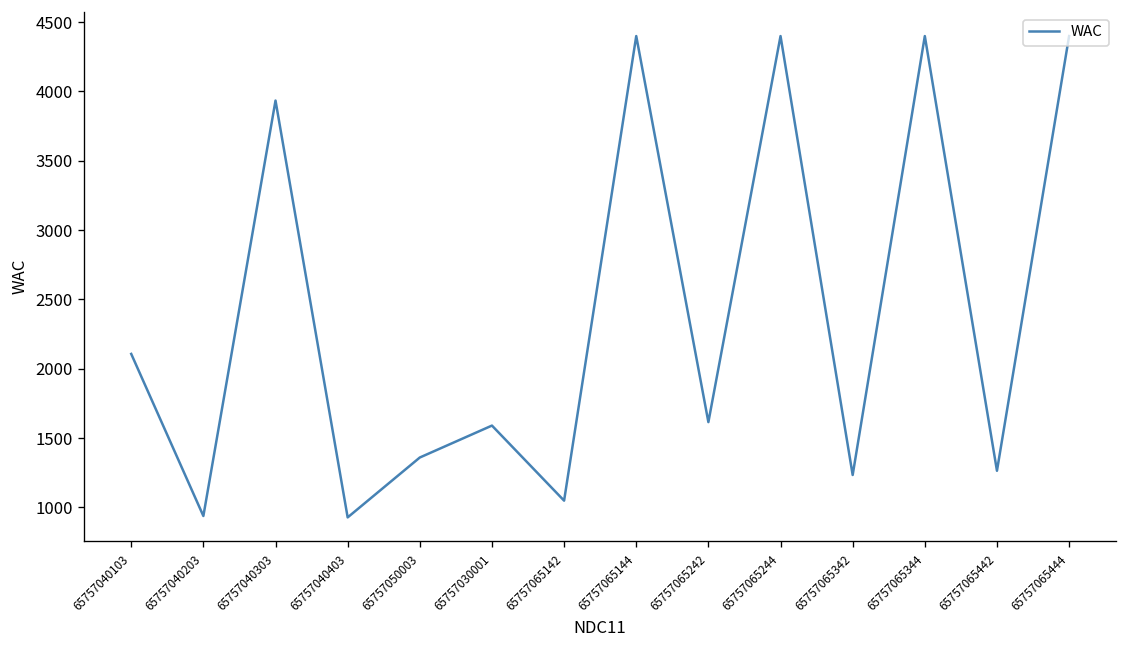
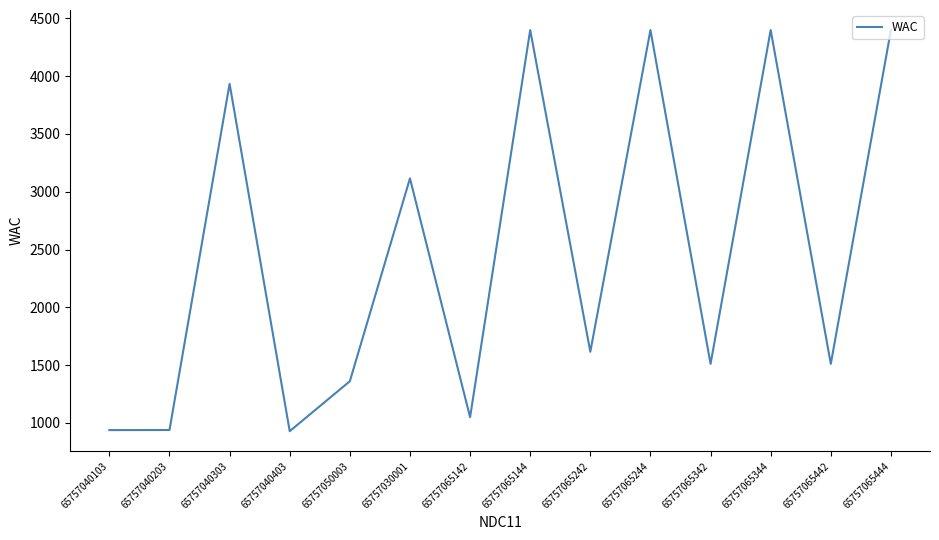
65757040103: 2110 -> 940
65757030001: 1590 -> 3120
65757065342: 1230 -> 1510
65757065442: 1260 -> 1510
